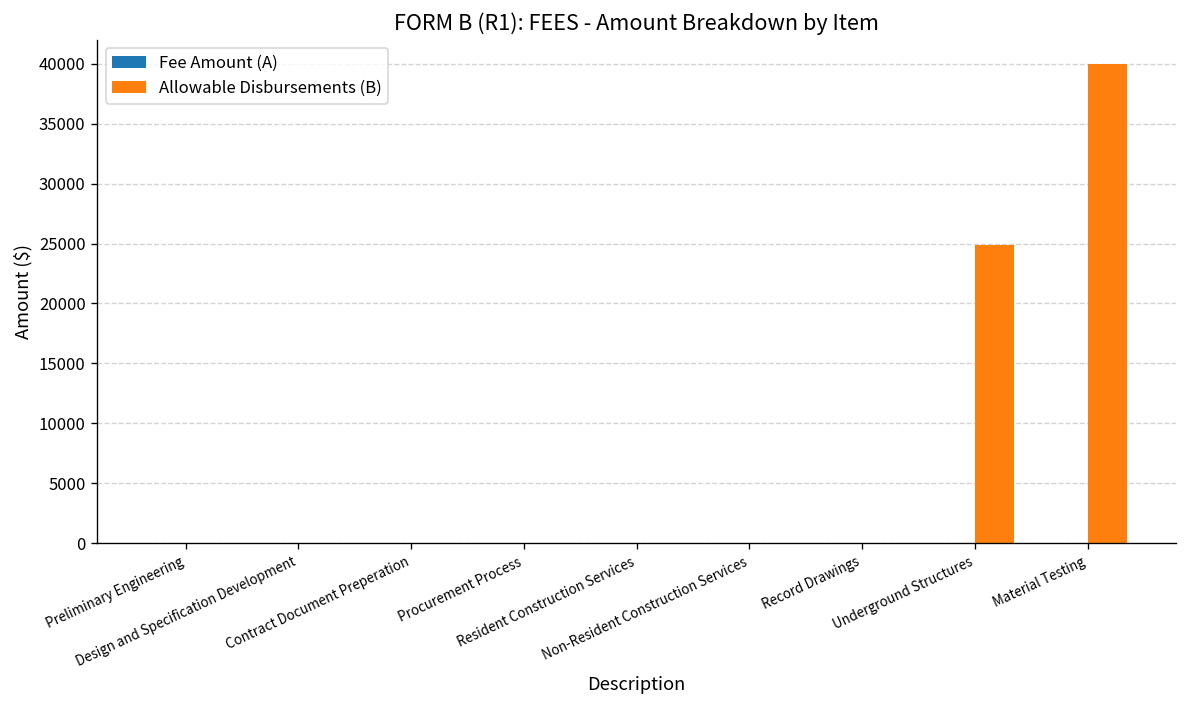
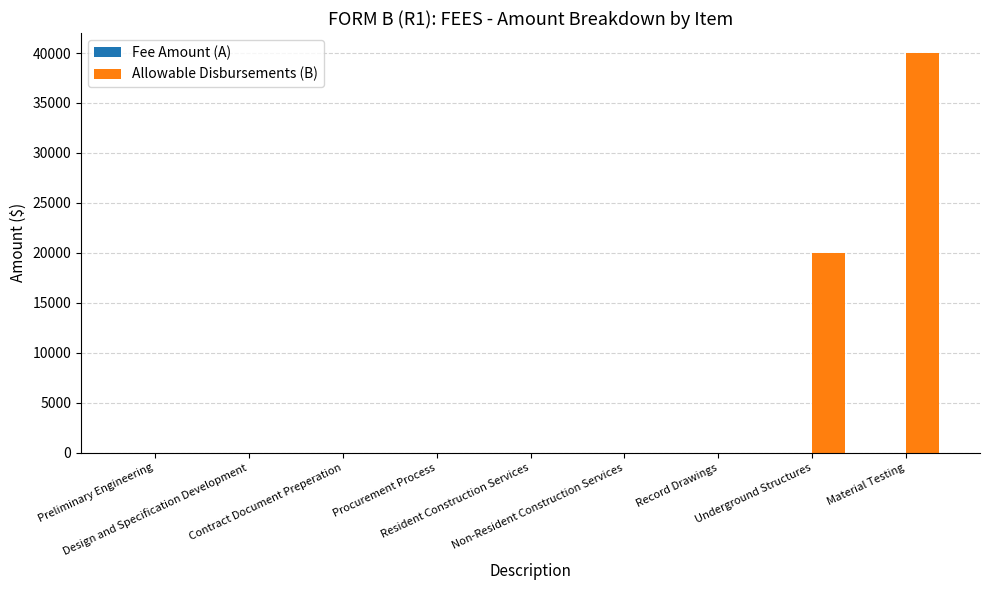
Allowable Disbursements (B), Underground Structures: 25000 -> 20000
